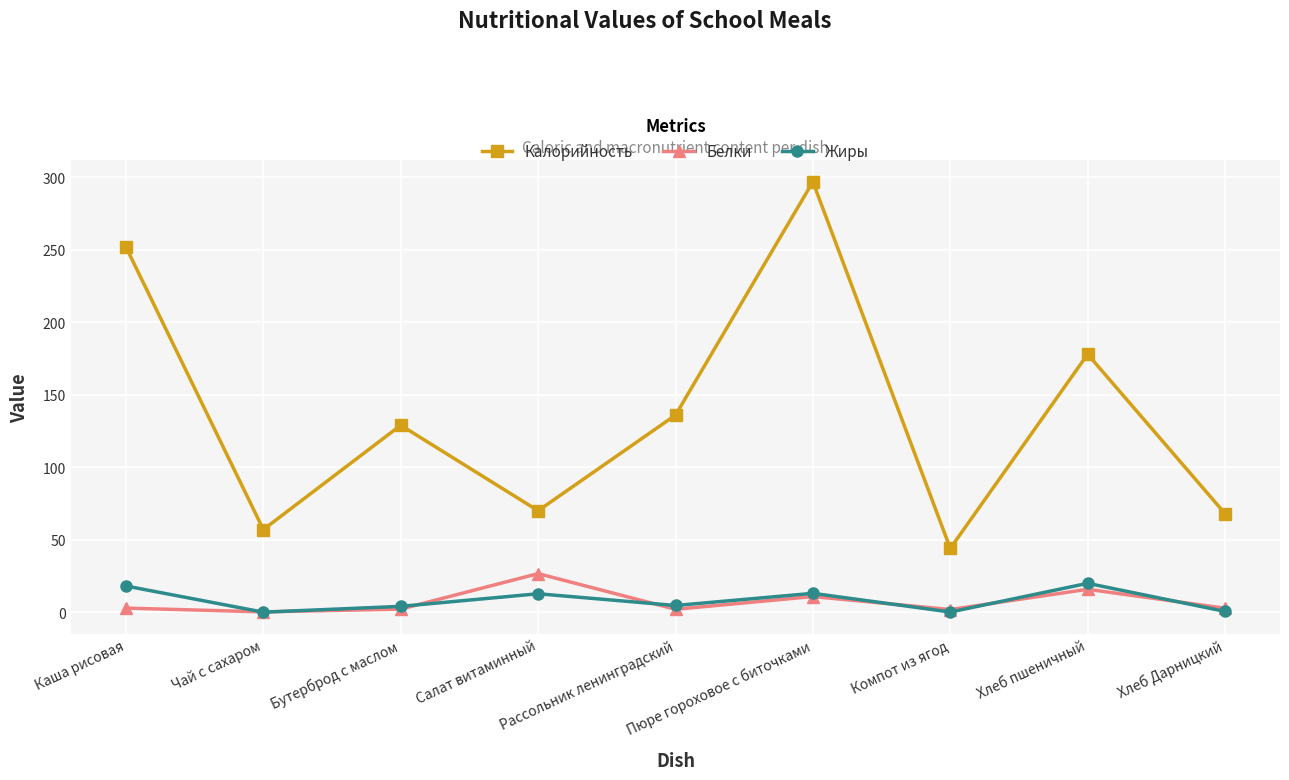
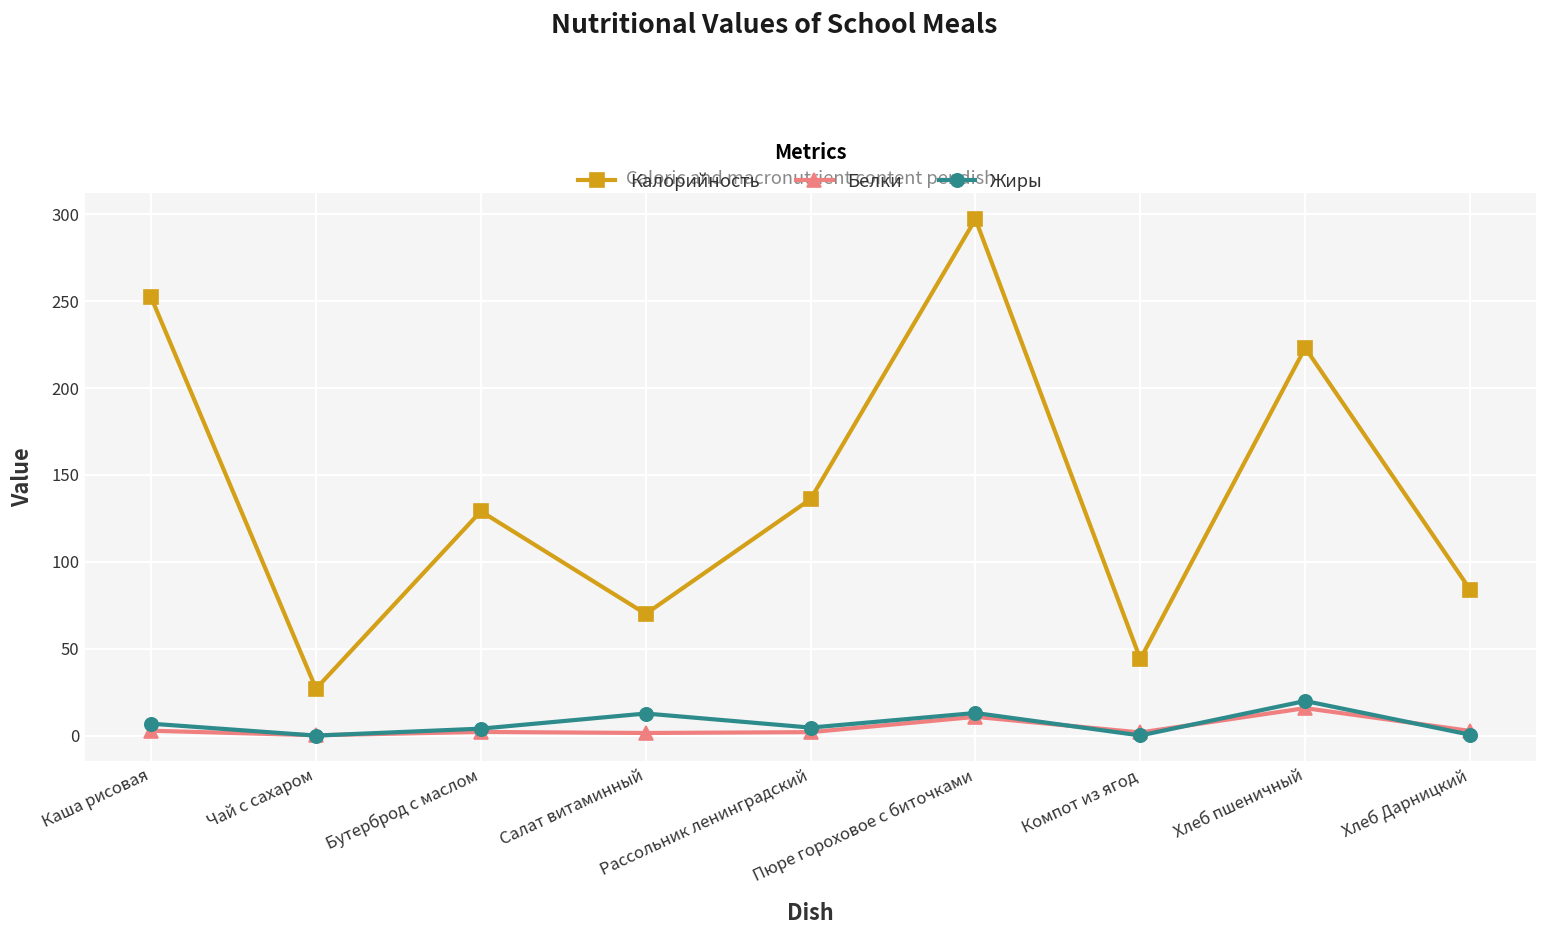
Жиры, Каша рисовая: 18 -> 7
Калорийность, Чай с сахаром: 57 -> 27
Белки, Салат витаминный: 27 -> 2
Калорийность, Хлеб пшеничный: 178 -> 223
Калорийность, Хлеб Дарницкий: 68 -> 84
